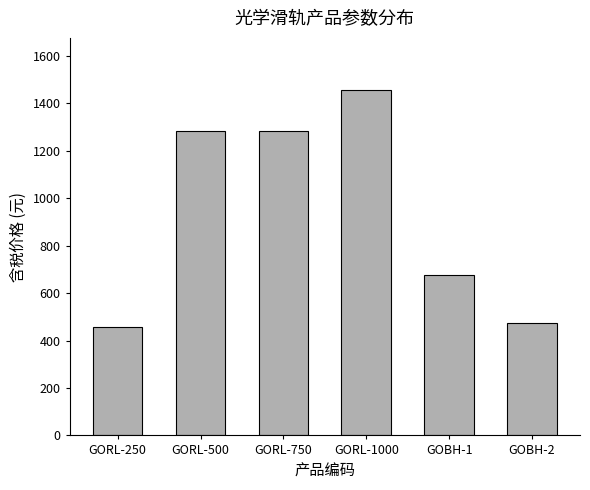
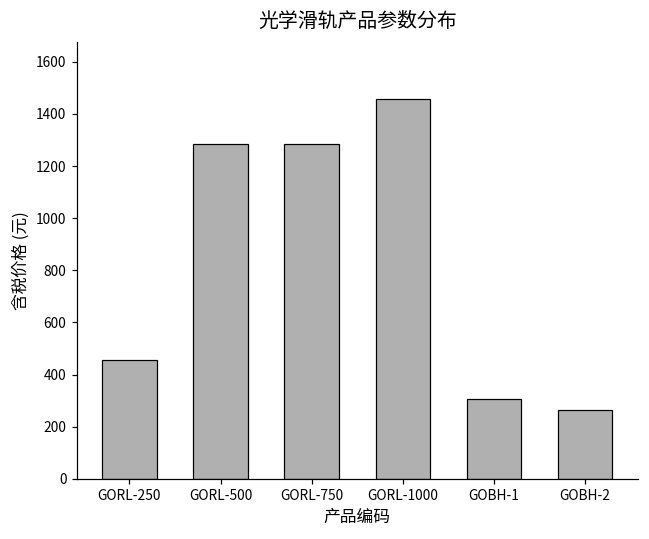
GOBH-1: 680 -> 310
GOBH-2: 480 -> 270
